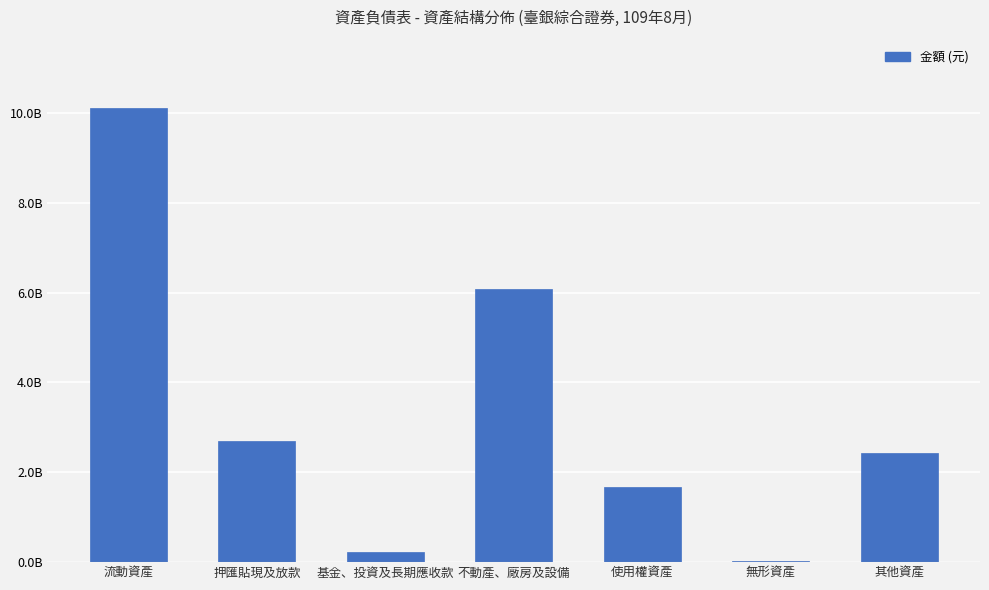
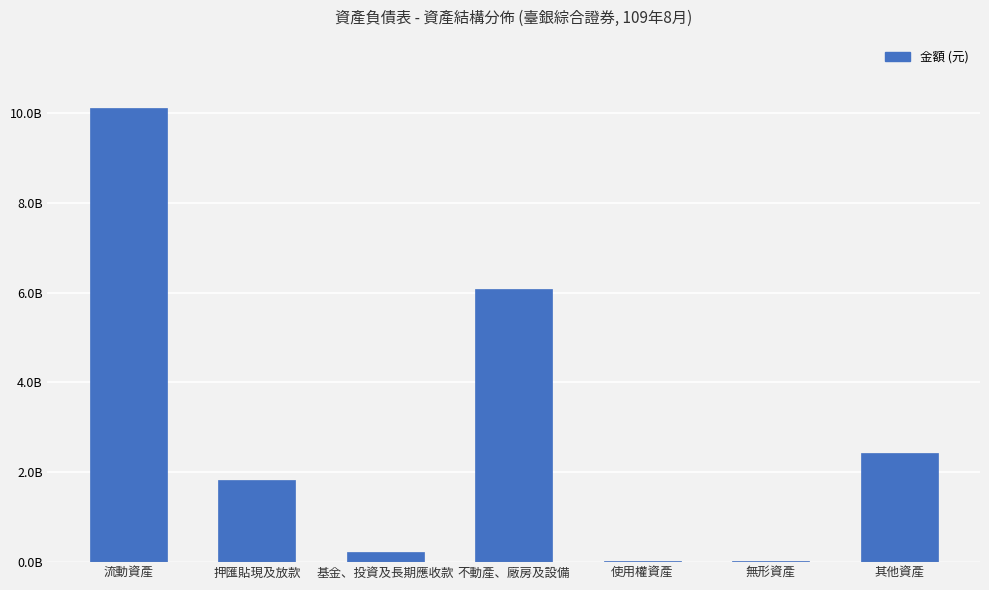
押匯貼現及放款: 2700000000 -> 1800000000
使用權資產: 1700000000 -> 0
